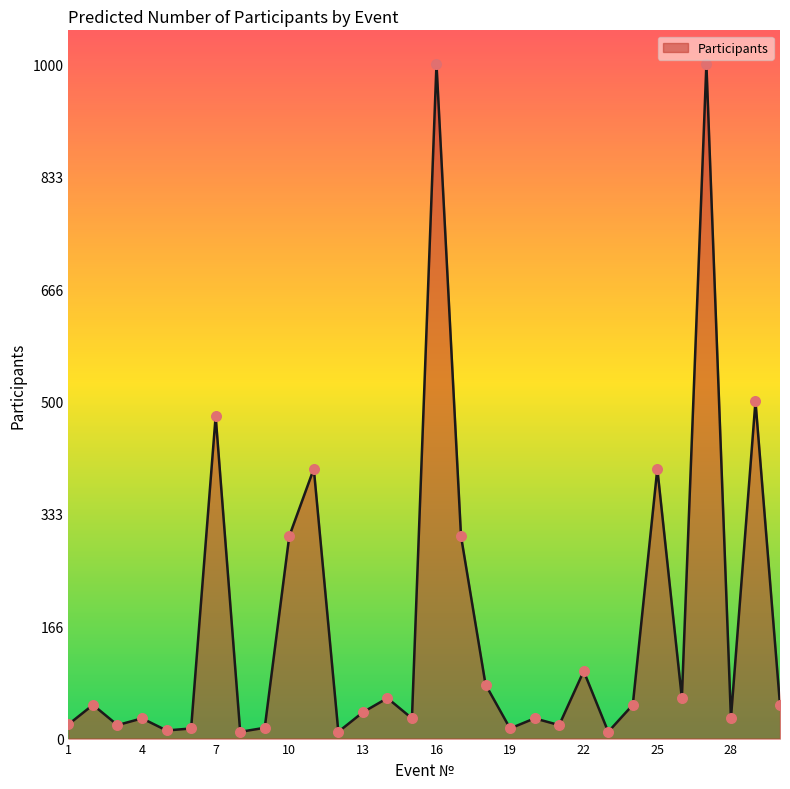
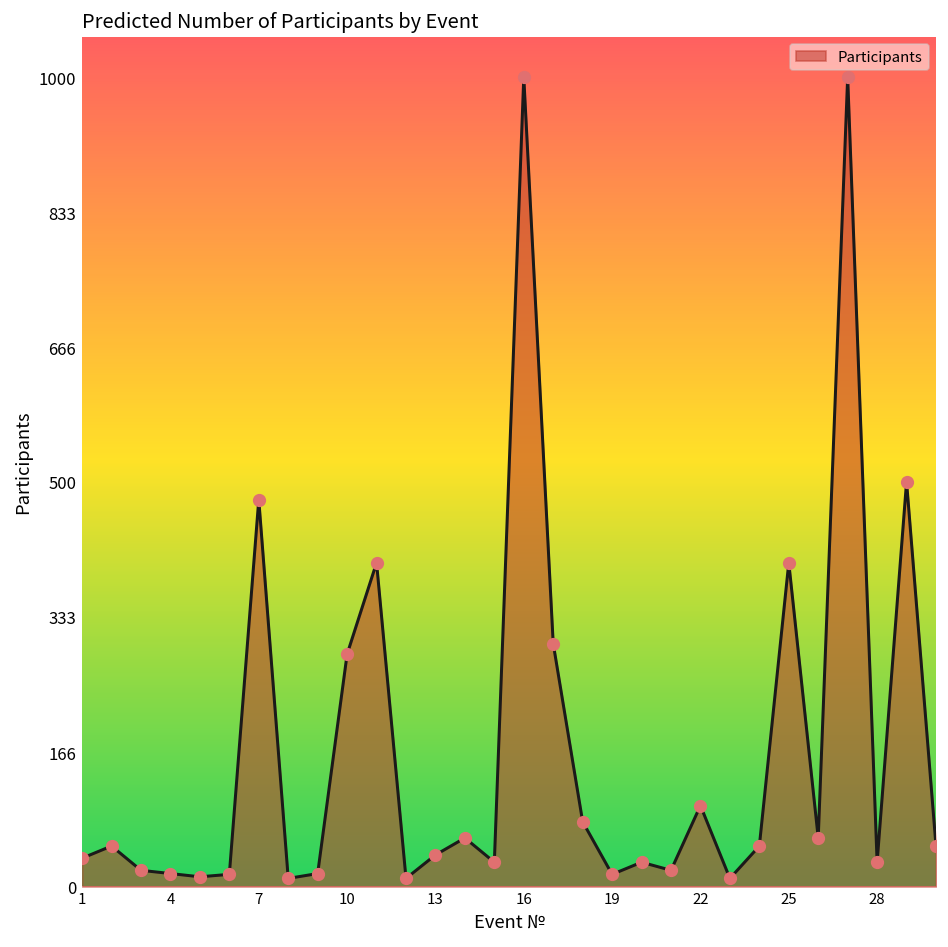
1: 20 -> 40
4: 30 -> 20
10: 300 -> 290
